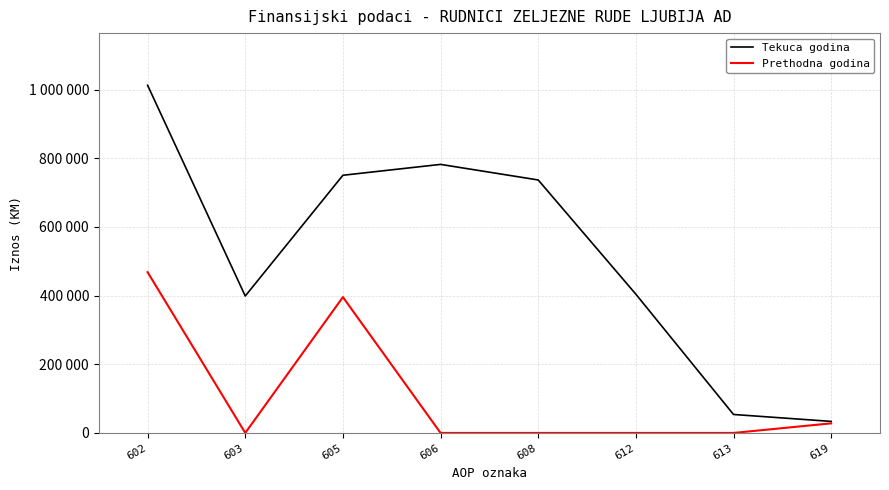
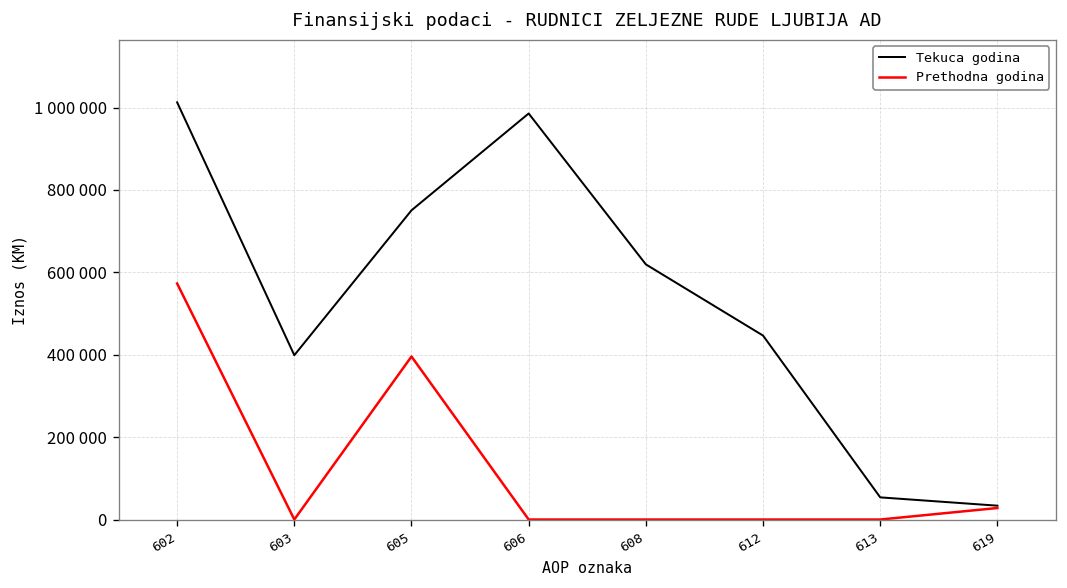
Prethodna godina, 602: 470000 -> 570000
Tekuca godina, 606: 780000 -> 990000
Tekuca godina, 608: 740000 -> 620000
Tekuca godina, 612: 400000 -> 450000
